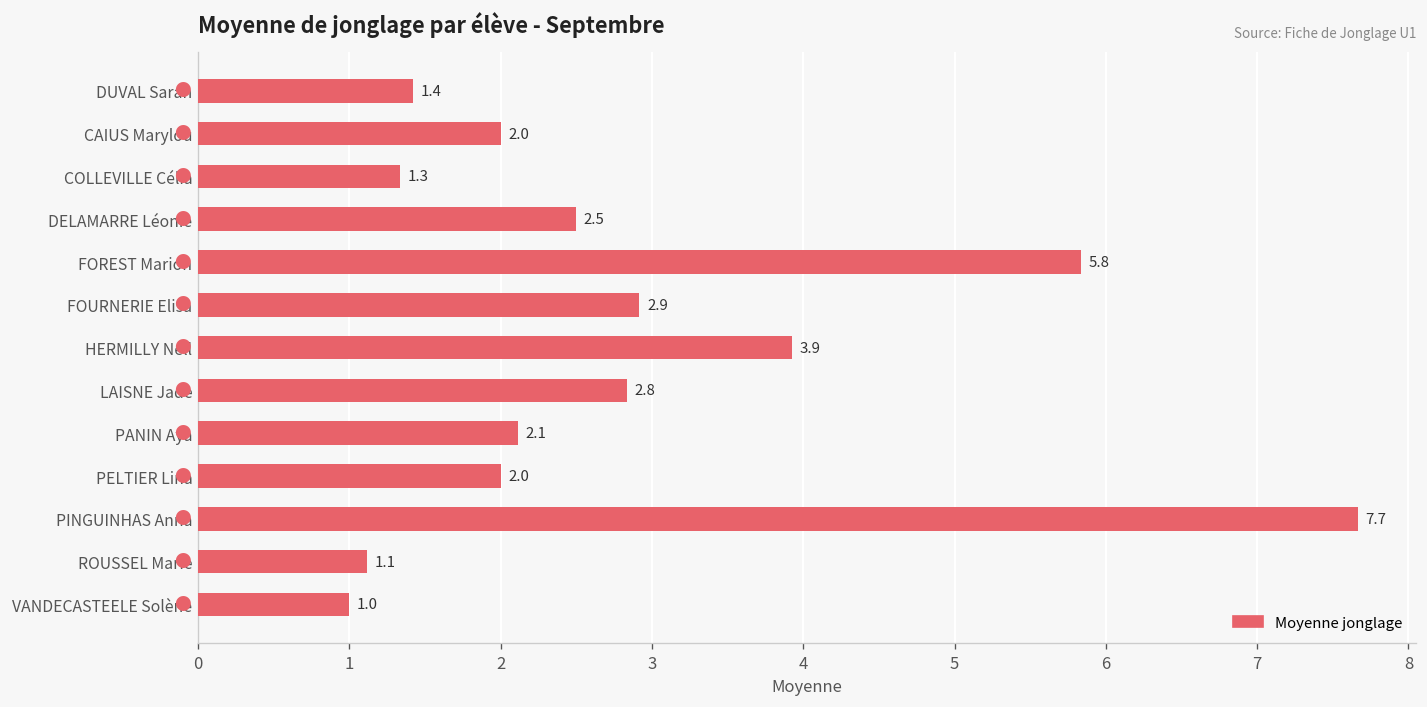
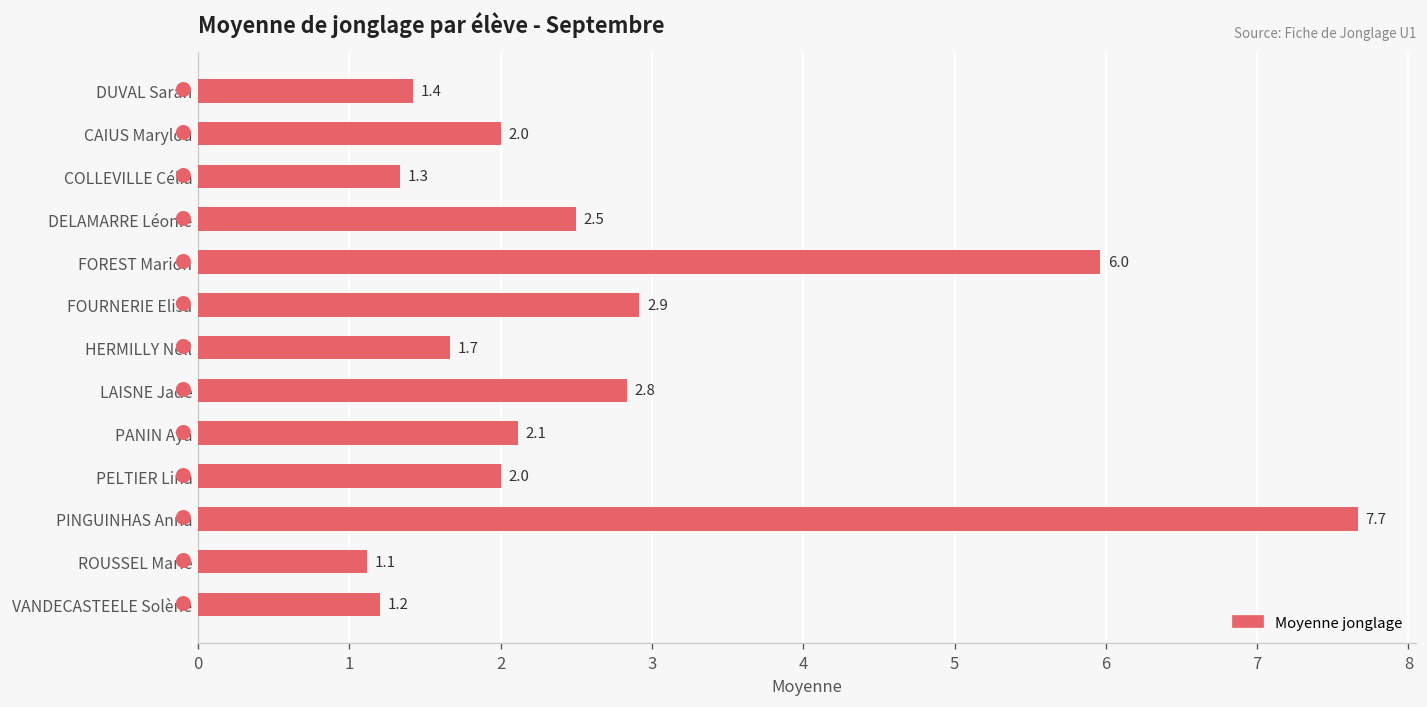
FOREST Marion: 5.8 -> 6.0
HERMILLY Nell: 3.9 -> 1.7
VANDECASTEELE Solène: 1.0 -> 1.2
